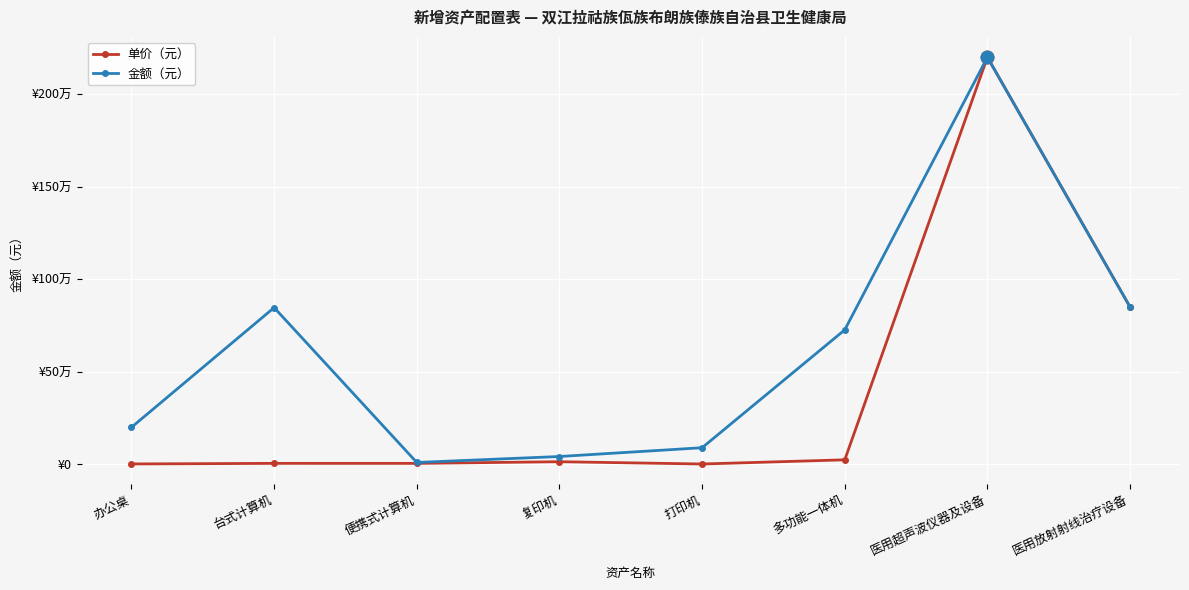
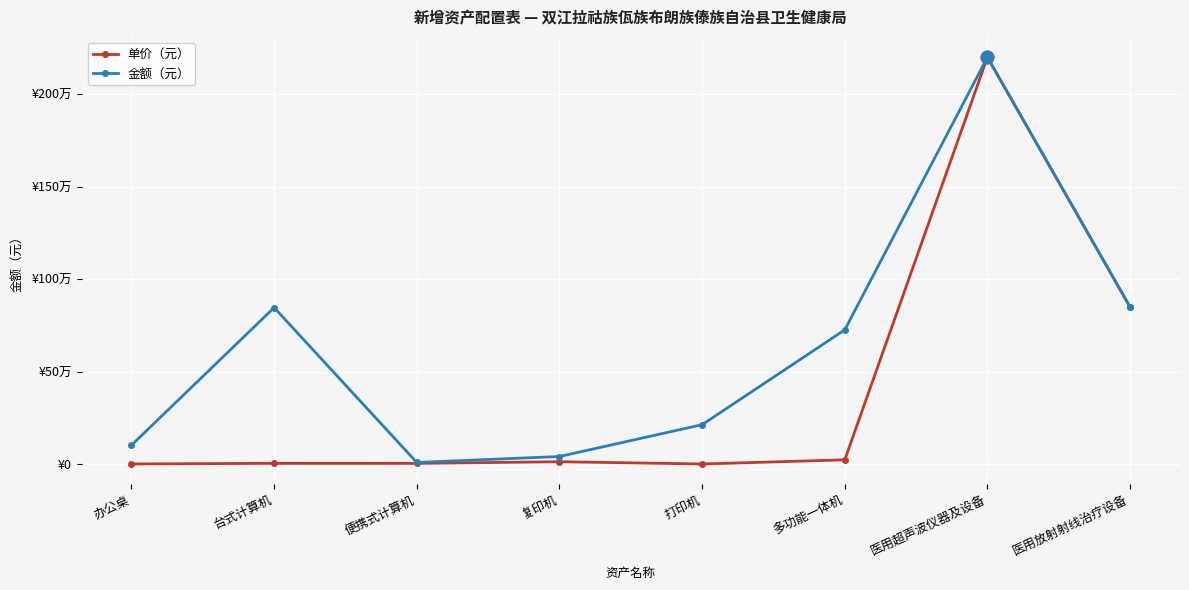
金额（元）, 办公桌: ¥20万 -> ¥10万
金额（元）, 打印机: ¥9万 -> ¥21万
